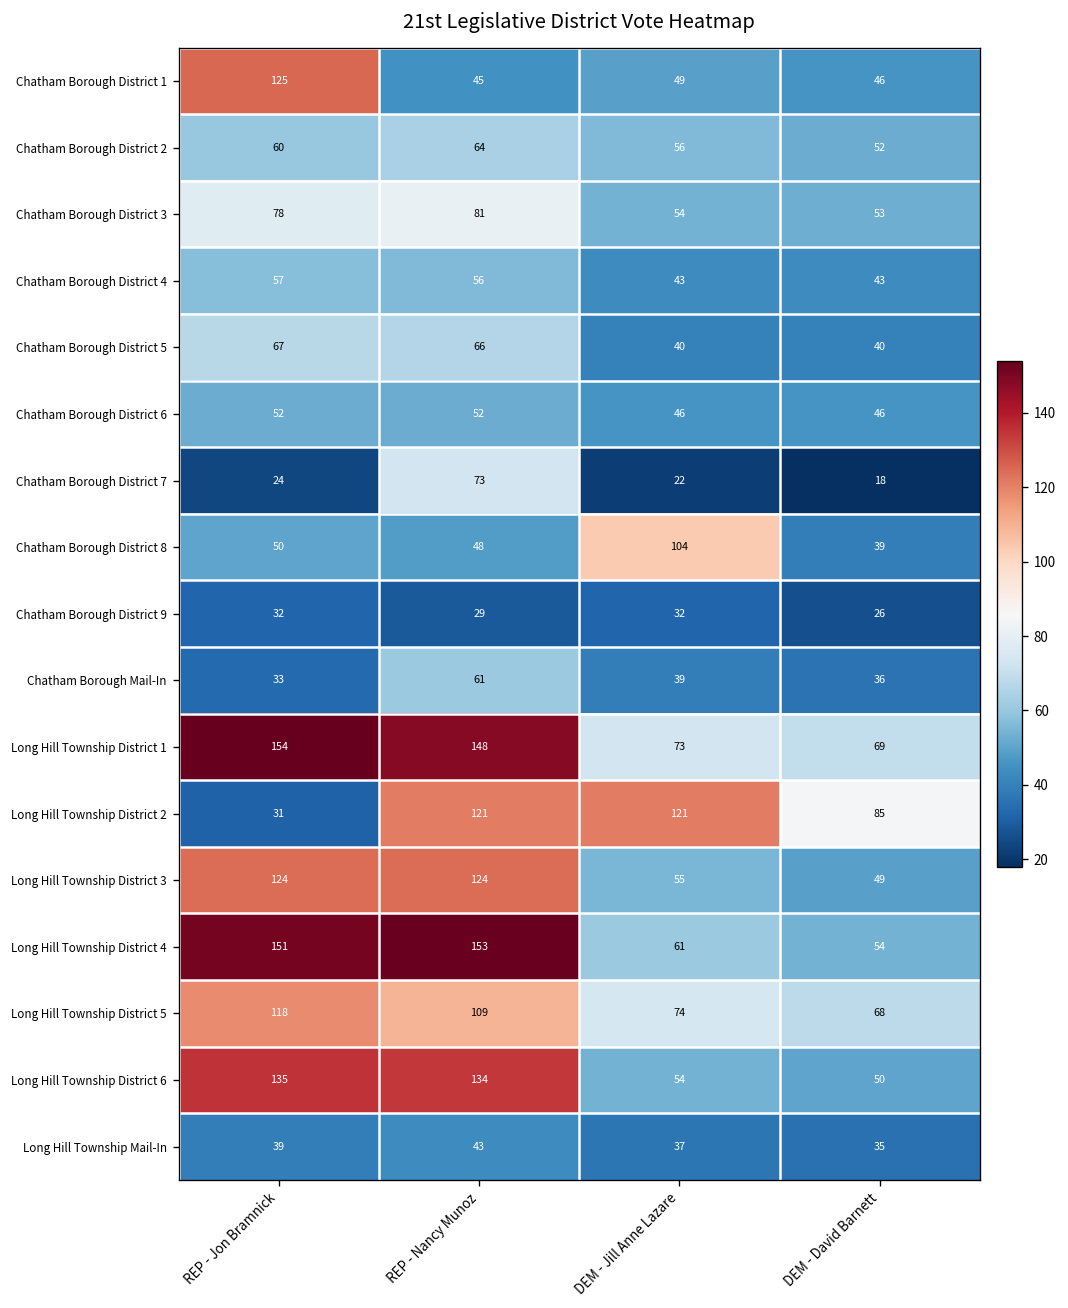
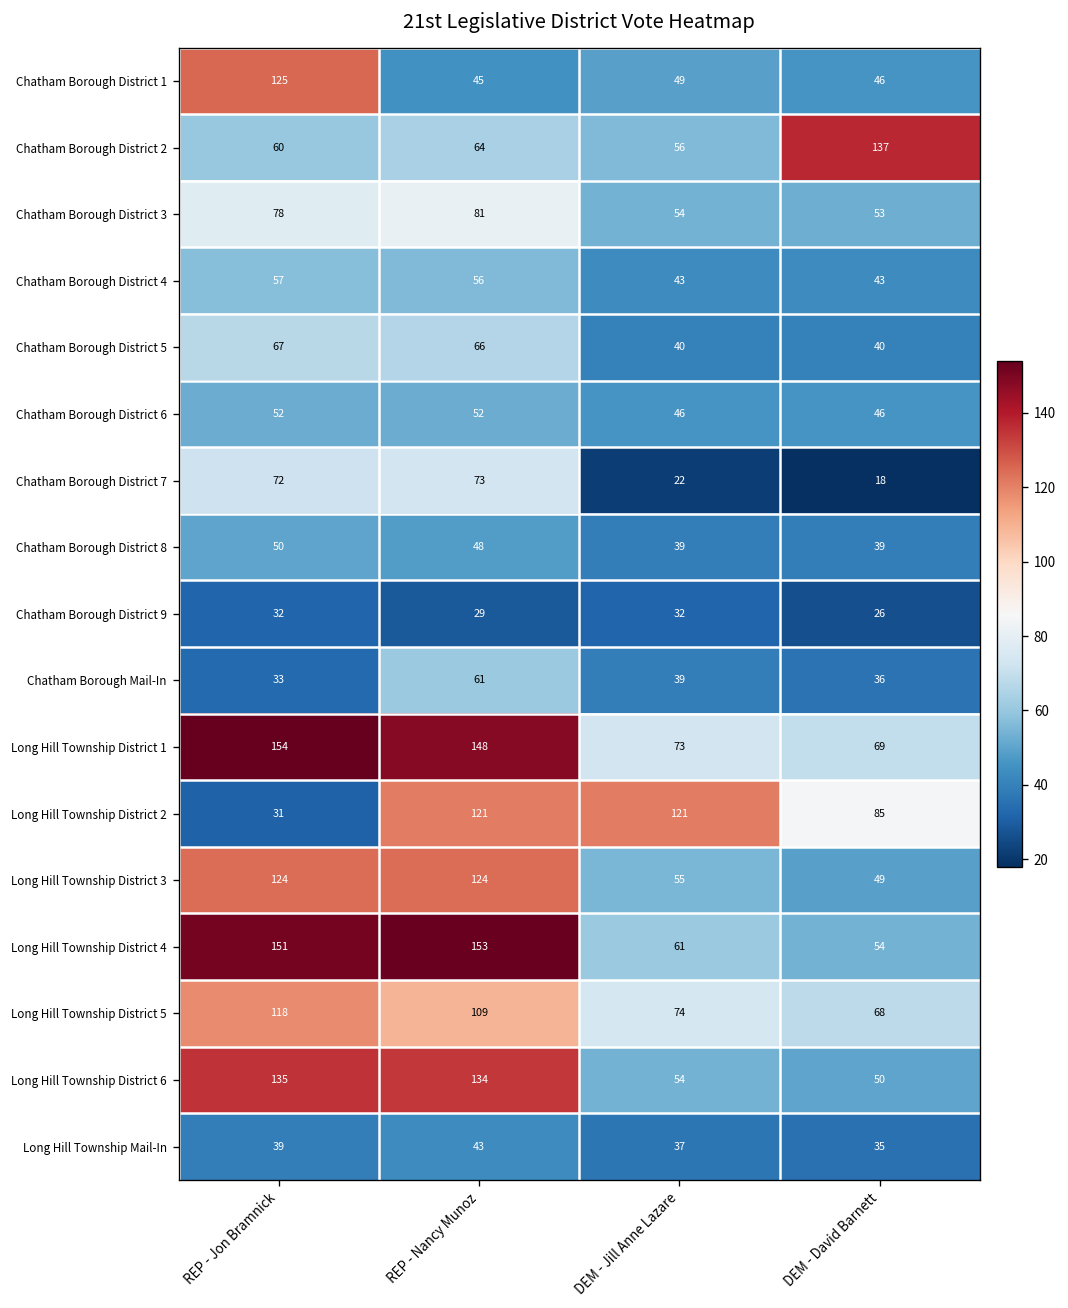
Chatham Borough District 2, DEM - David Barnett: 52 -> 137
Chatham Borough District 7, REP - Jon Bramnick: 24 -> 72
Chatham Borough District 8, DEM - Jill Anne Lazare: 104 -> 39
